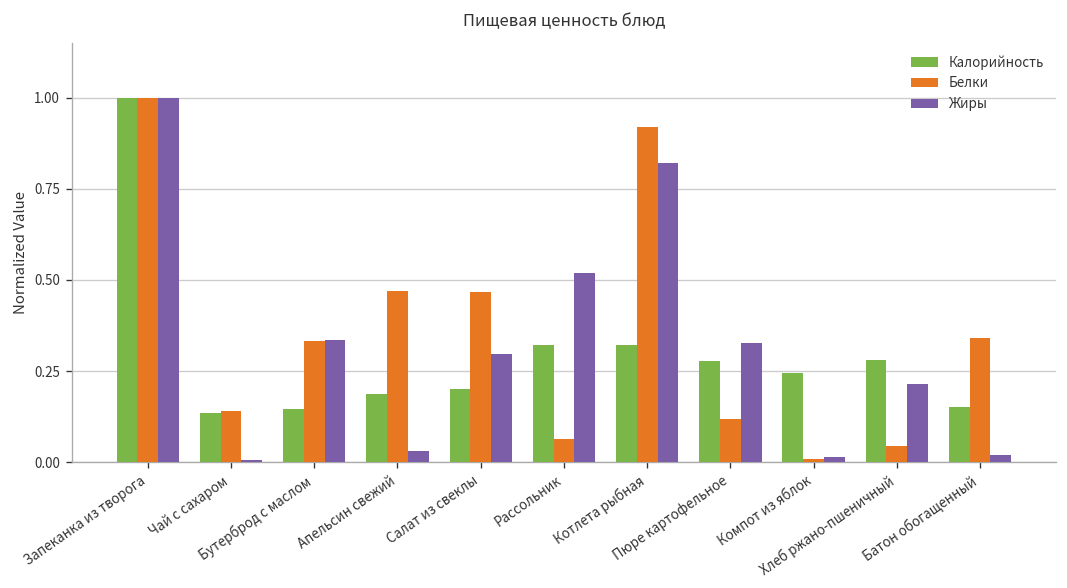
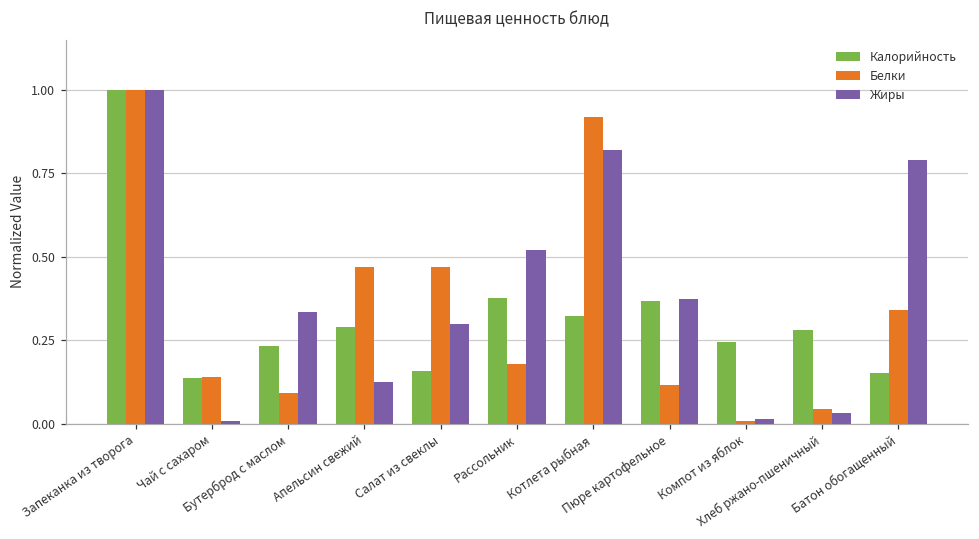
Калорийность, Бутерброд с маслом: 0.15 -> 0.23
Белки, Бутерброд с маслом: 0.33 -> 0.09
Калорийность, Апельсин свежий: 0.19 -> 0.29
Жиры, Апельсин свежий: 0.03 -> 0.12
Калорийность, Салат из свеклы: 0.20 -> 0.16
Калорийность, Рассольник: 0.32 -> 0.38
Белки, Рассольник: 0.06 -> 0.18
Калорийность, Пюре картофельное: 0.28 -> 0.37
Жиры, Пюре картофельное: 0.33 -> 0.37
Жиры, Хлеб ржано-пшеничный: 0.22 -> 0.03
Жиры, Батон обогащенный: 0.02 -> 0.79
